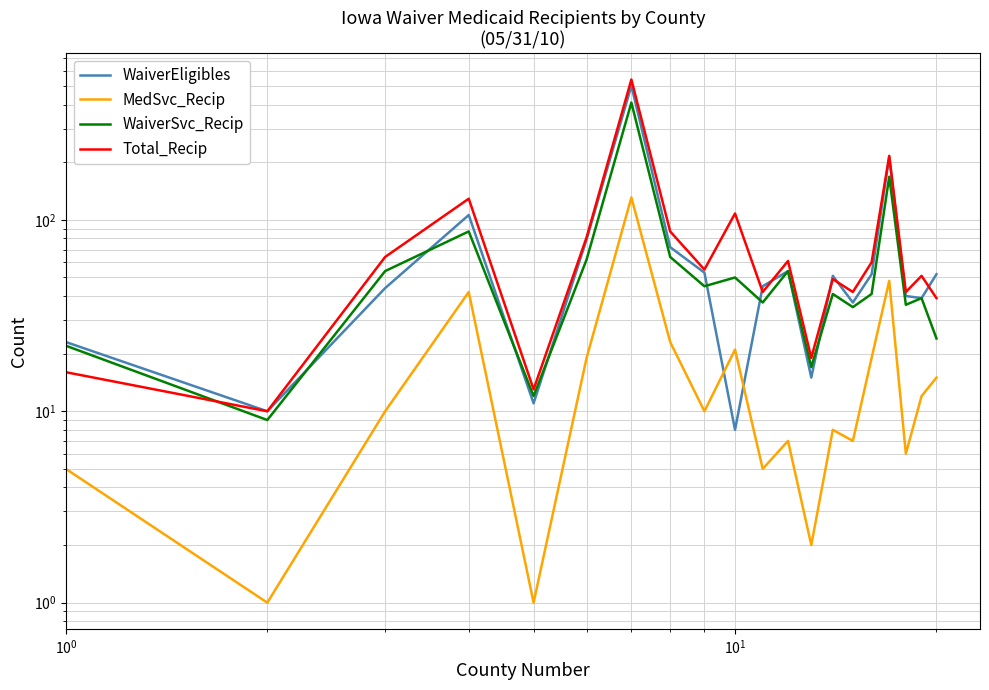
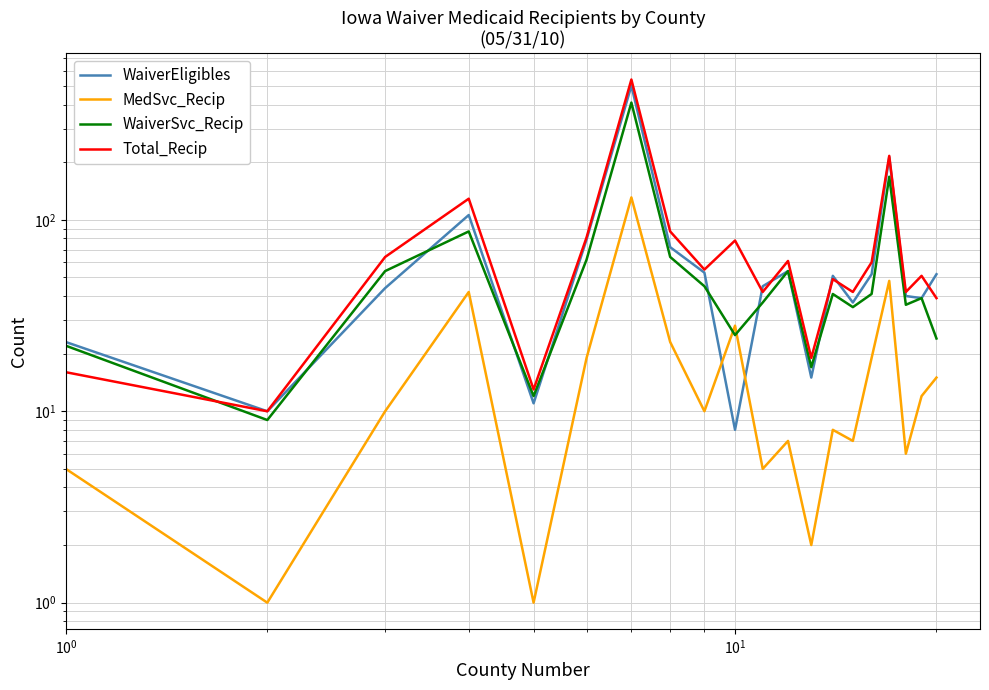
MedSvc_Recip, 10^1: 21 -> 28
WaiverSvc_Recip, 10^1: 50 -> 25
Total_Recip, 10^1: 110 -> 78
